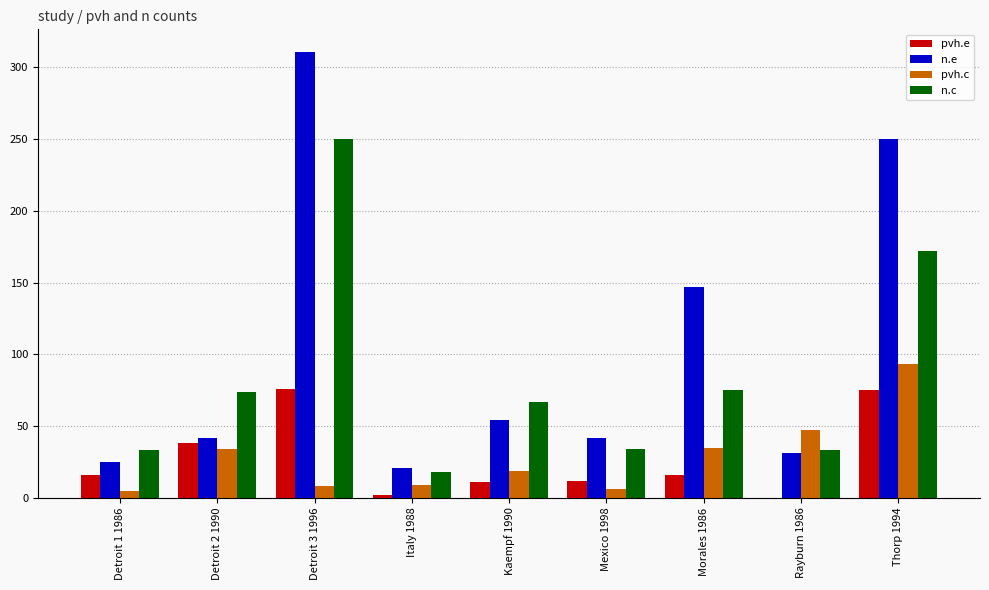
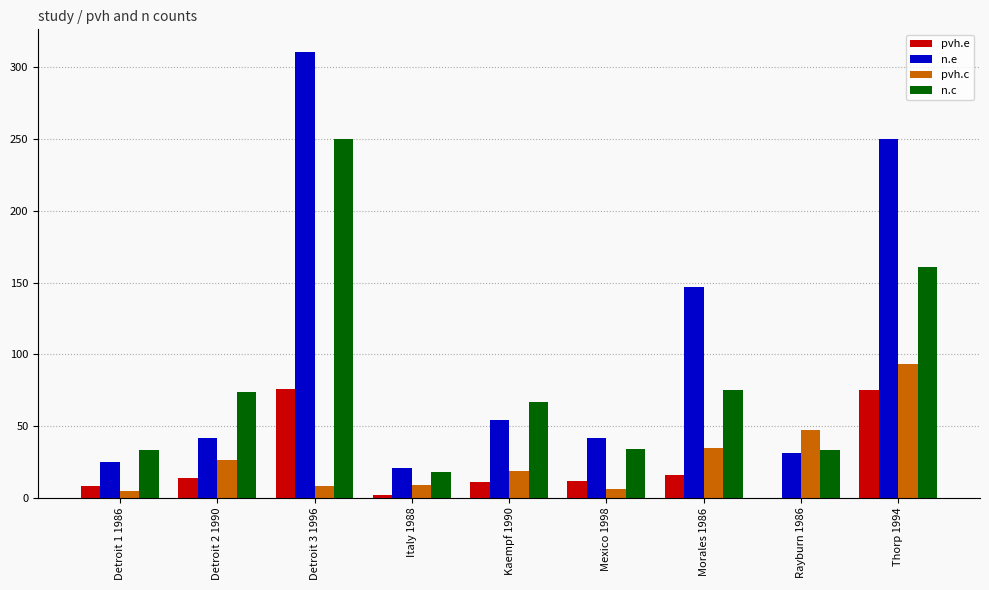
pvh.e, Detroit 1 1986: 16 -> 8
pvh.e, Detroit 2 1990: 38 -> 14
pvh.c, Detroit 2 1990: 34 -> 26
n.c, Thorp 1994: 172 -> 161
